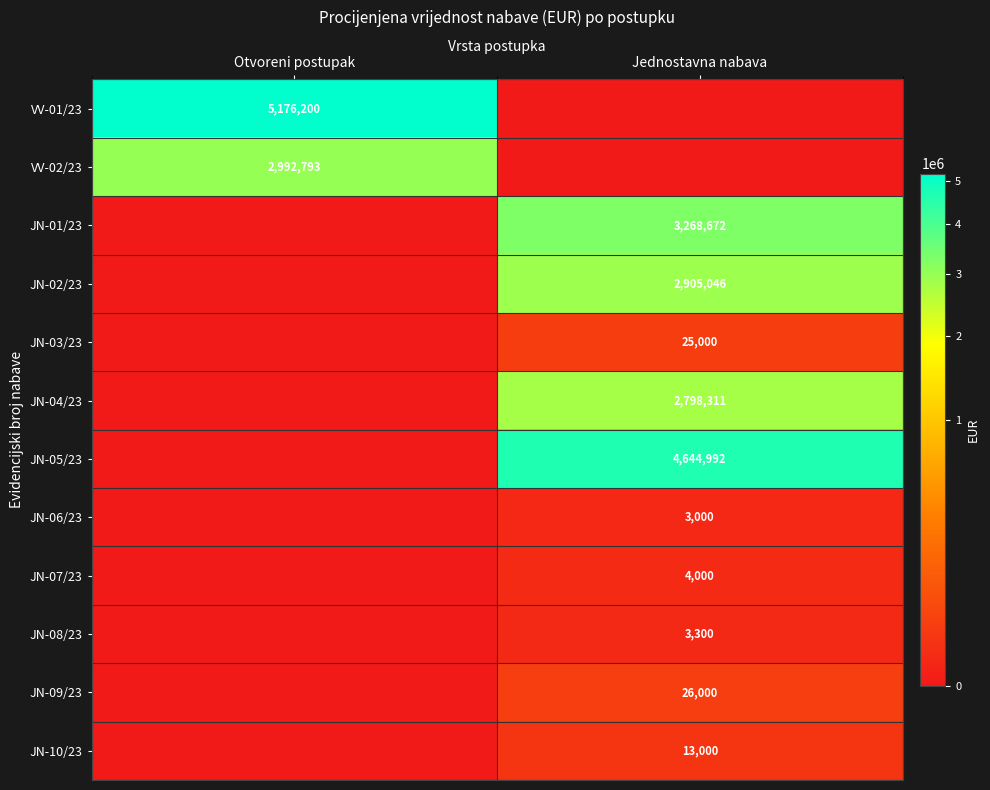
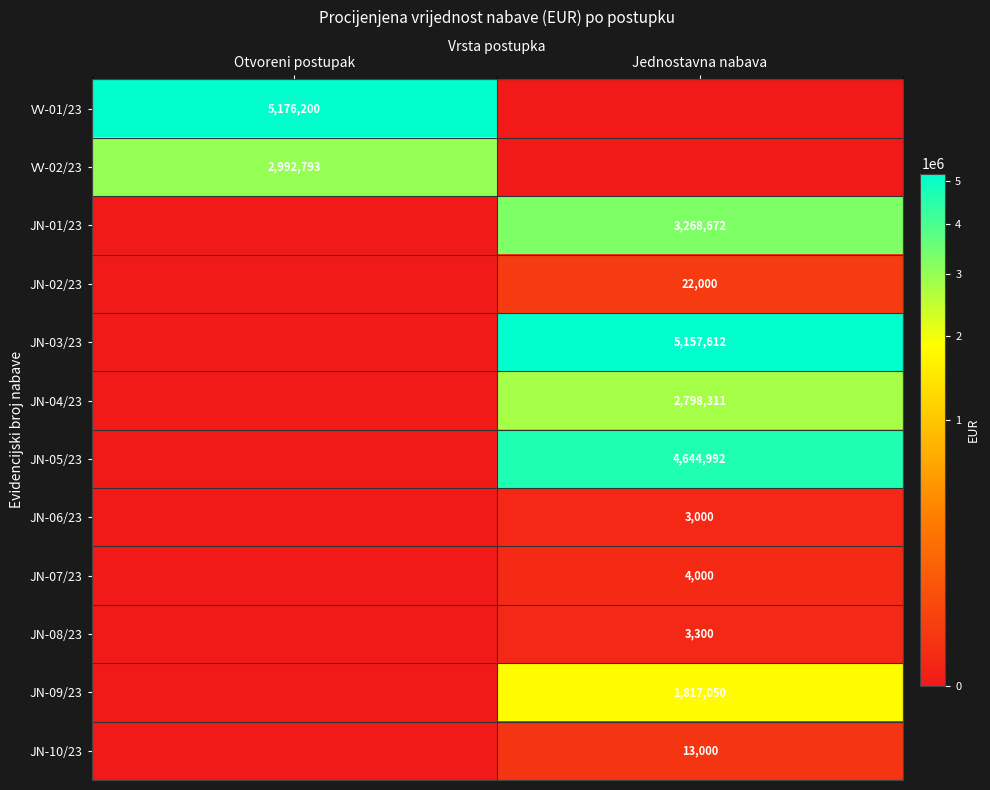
JN-02/23, Jednostavna nabava: 2,905,046 -> 22,000
JN-03/23, Jednostavna nabava: 25,000 -> 5,157,612
JN-09/23, Jednostavna nabava: 26,000 -> 1,817,050
